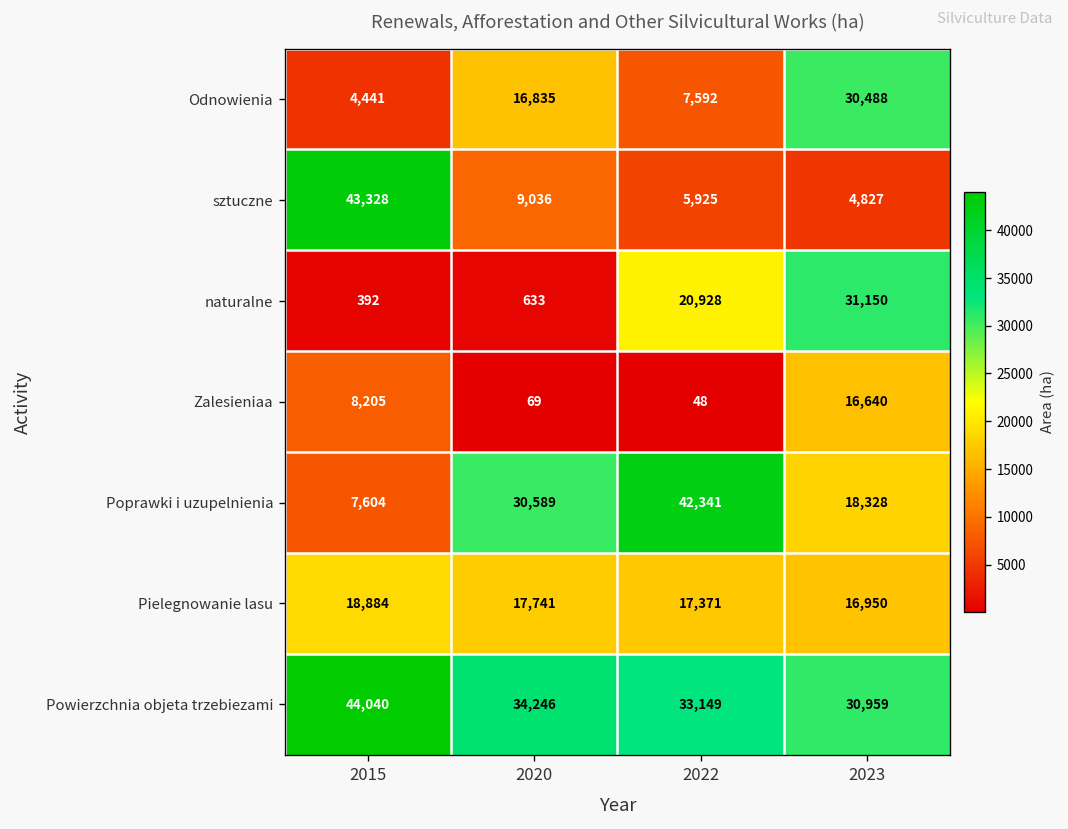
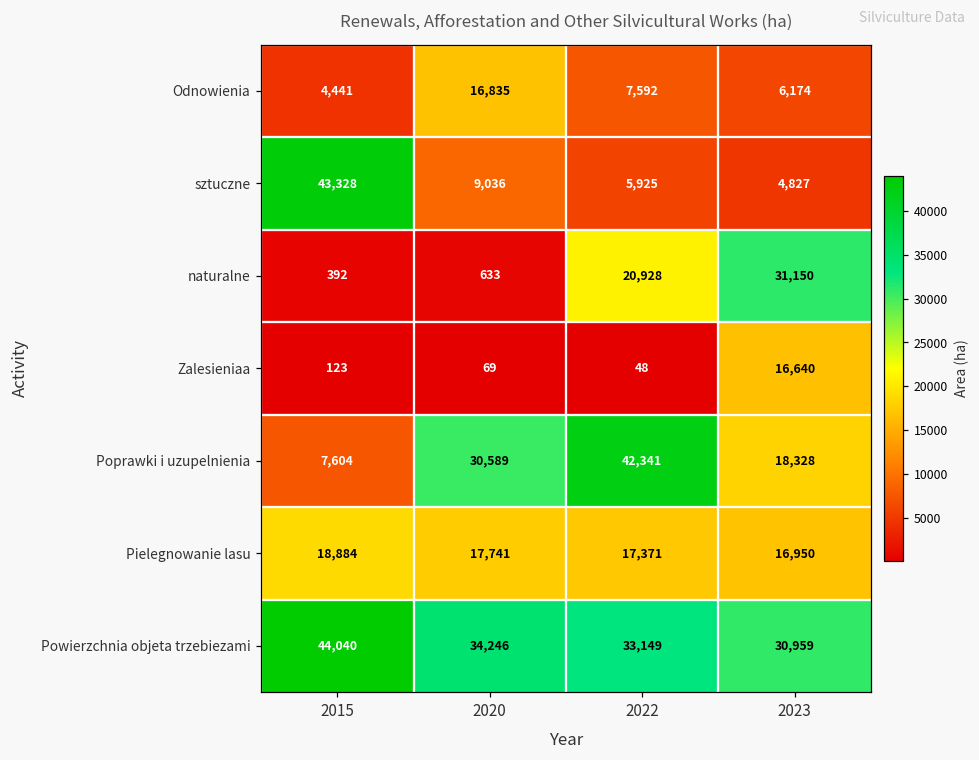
Odnowienia, 2023: 30,488 -> 6,174
Zalesieniaa, 2015: 8,205 -> 123
